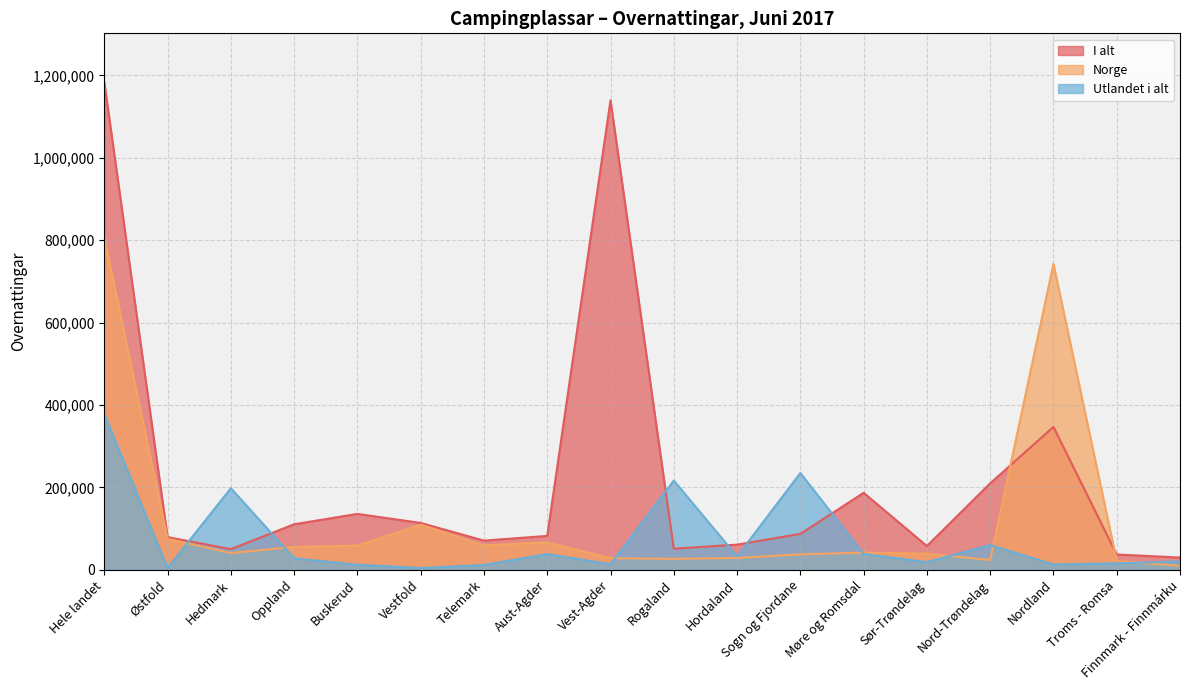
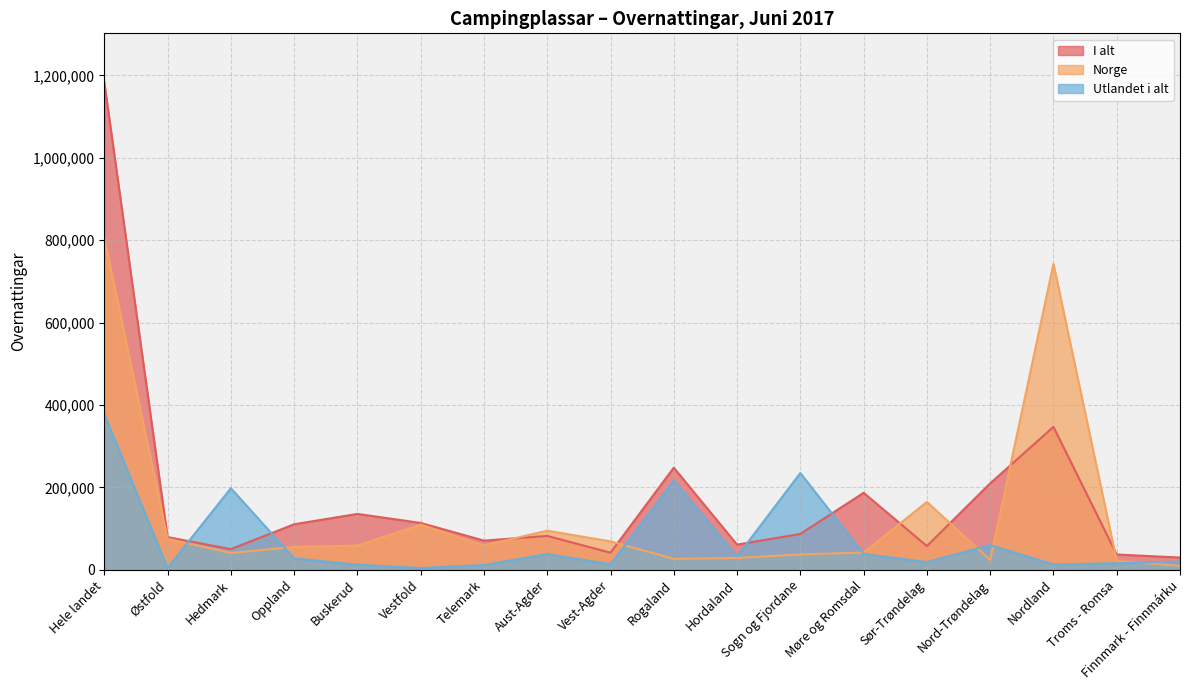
Norge, Aust-Agder: 70,000 -> 90,000
I alt, Vest-Agder: 1,140,000 -> 40,000
Norge, Vest-Agder: 30,000 -> 70,000
I alt, Rogaland: 50,000 -> 250,000
Norge, Sør-Trøndelag: 40,000 -> 160,000
